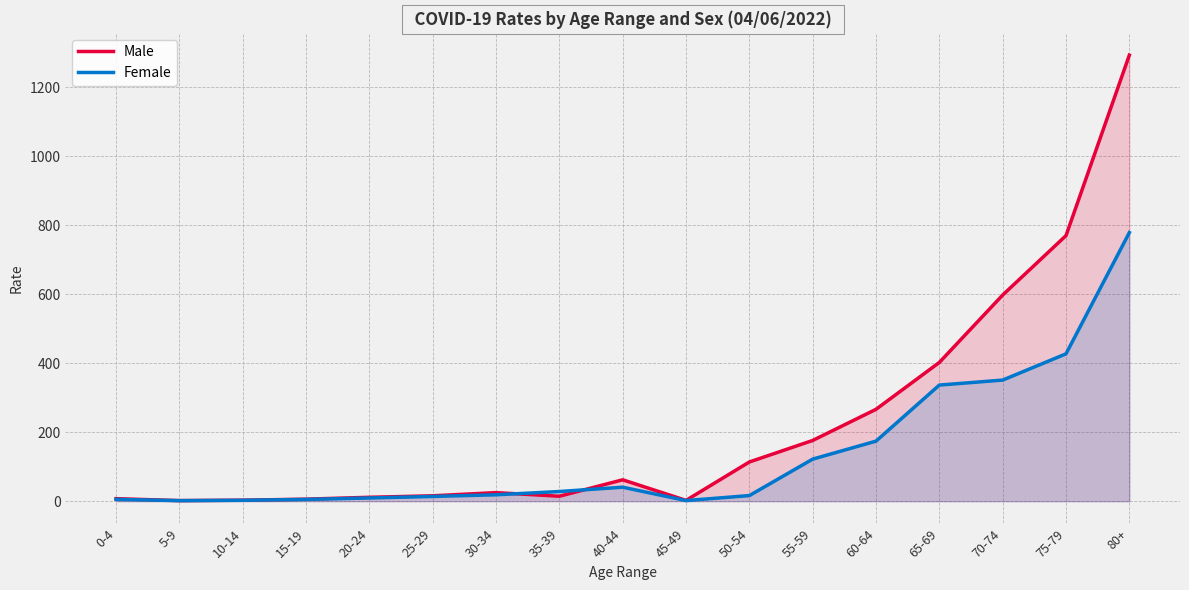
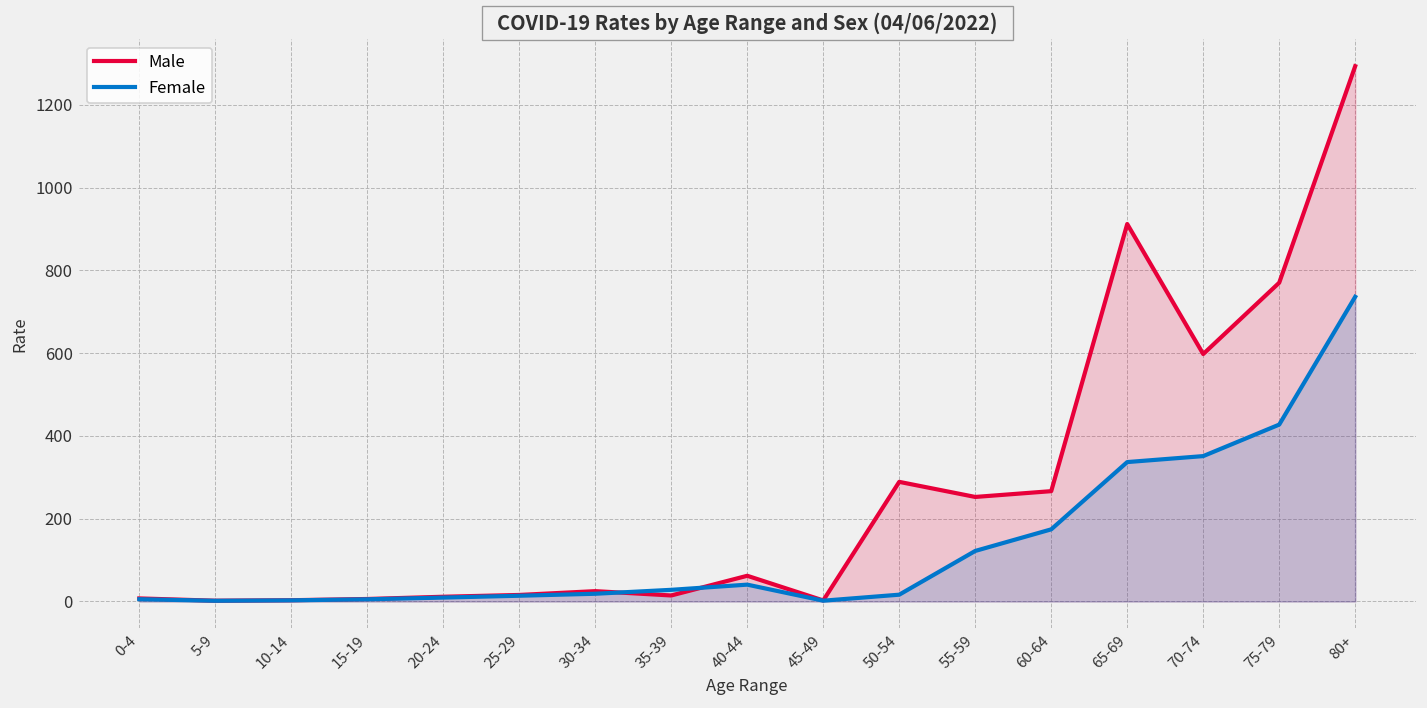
Male, 50-54: 110 -> 290
Male, 55-59: 180 -> 250
Male, 65-69: 400 -> 910
Female, 80+: 780 -> 740
